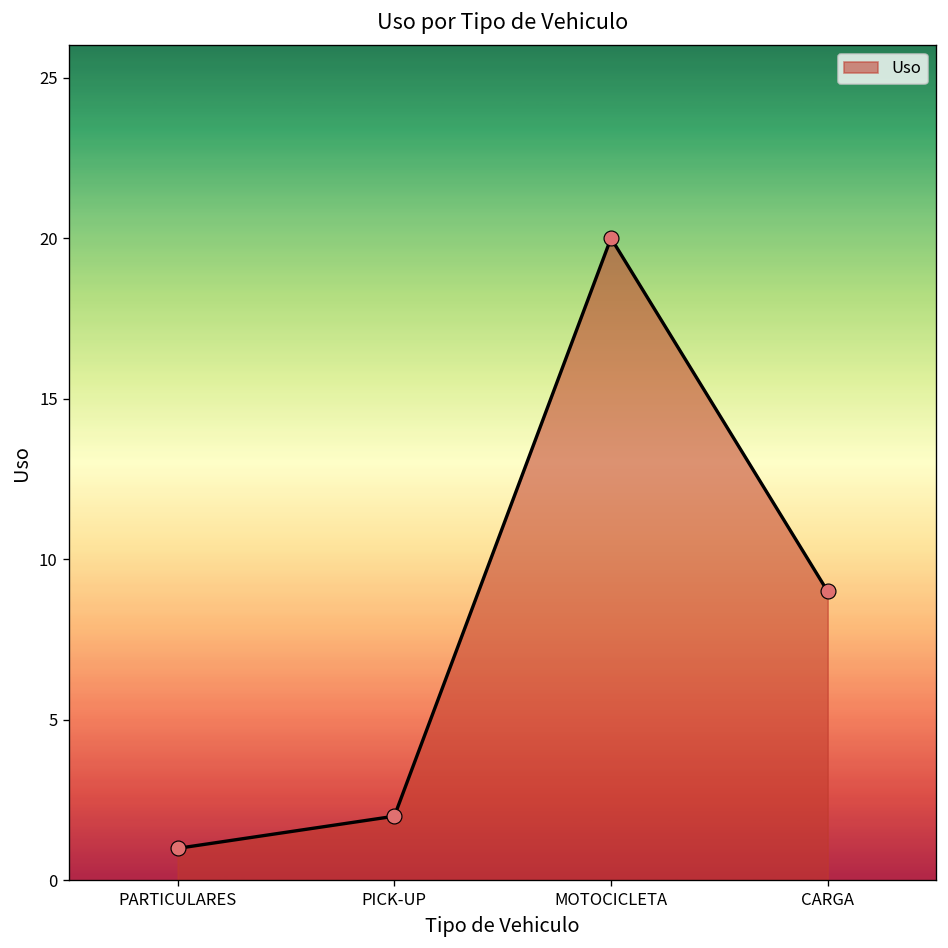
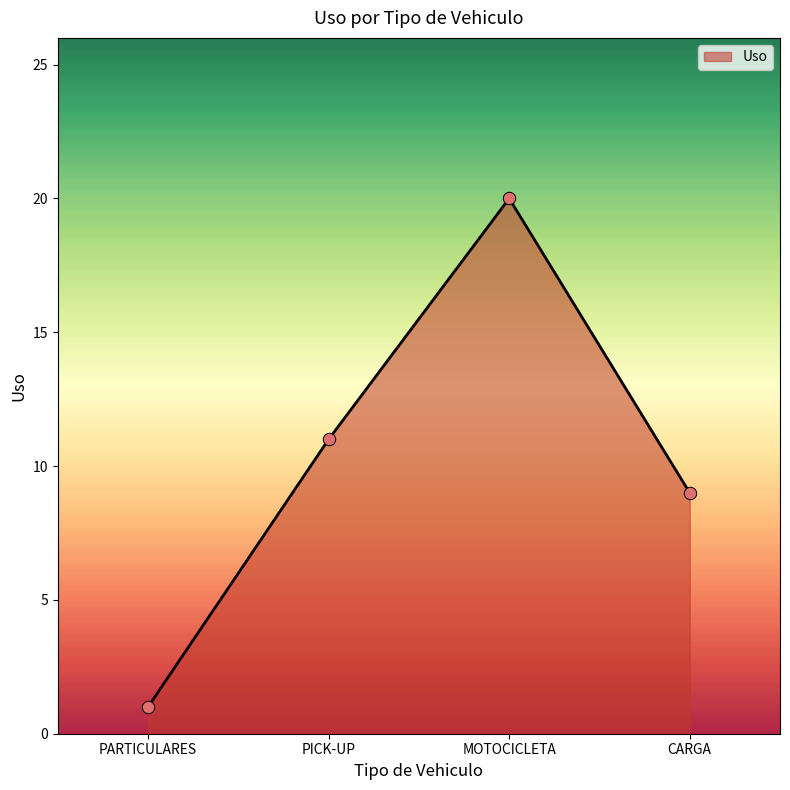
PICK-UP: 2 -> 11
